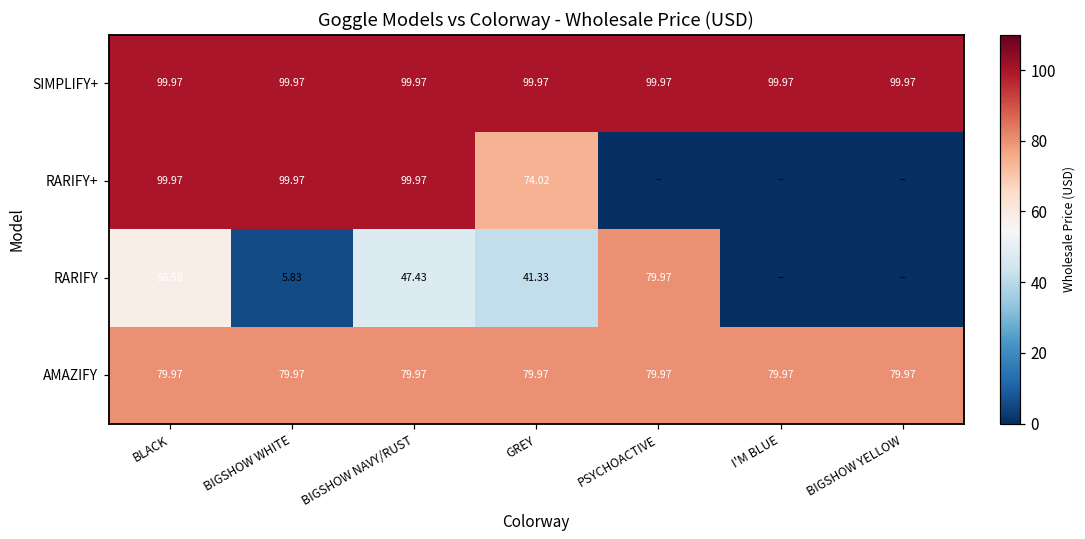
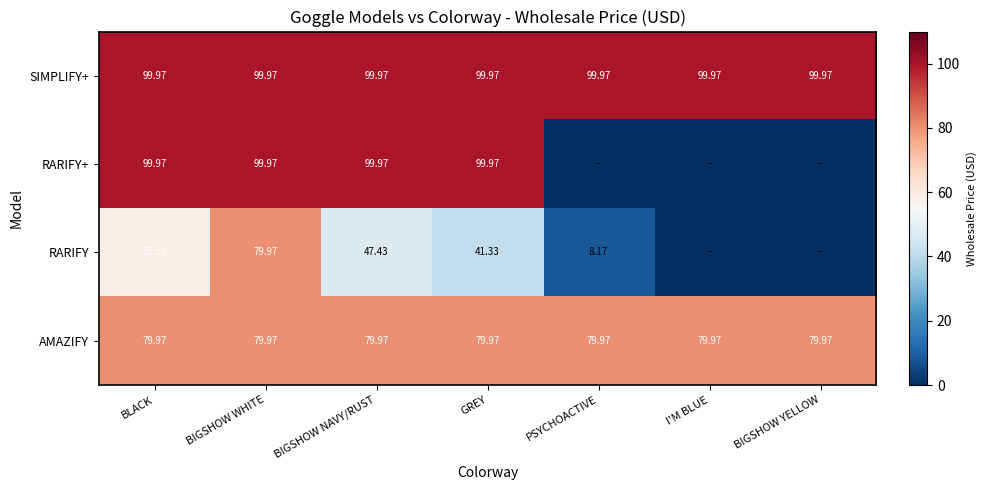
RARIFY+, GREY: 74.02 -> 99.97
RARIFY, BIGSHOW WHITE: 5.83 -> 79.97
RARIFY, PSYCHOACTIVE: 79.97 -> 8.17
